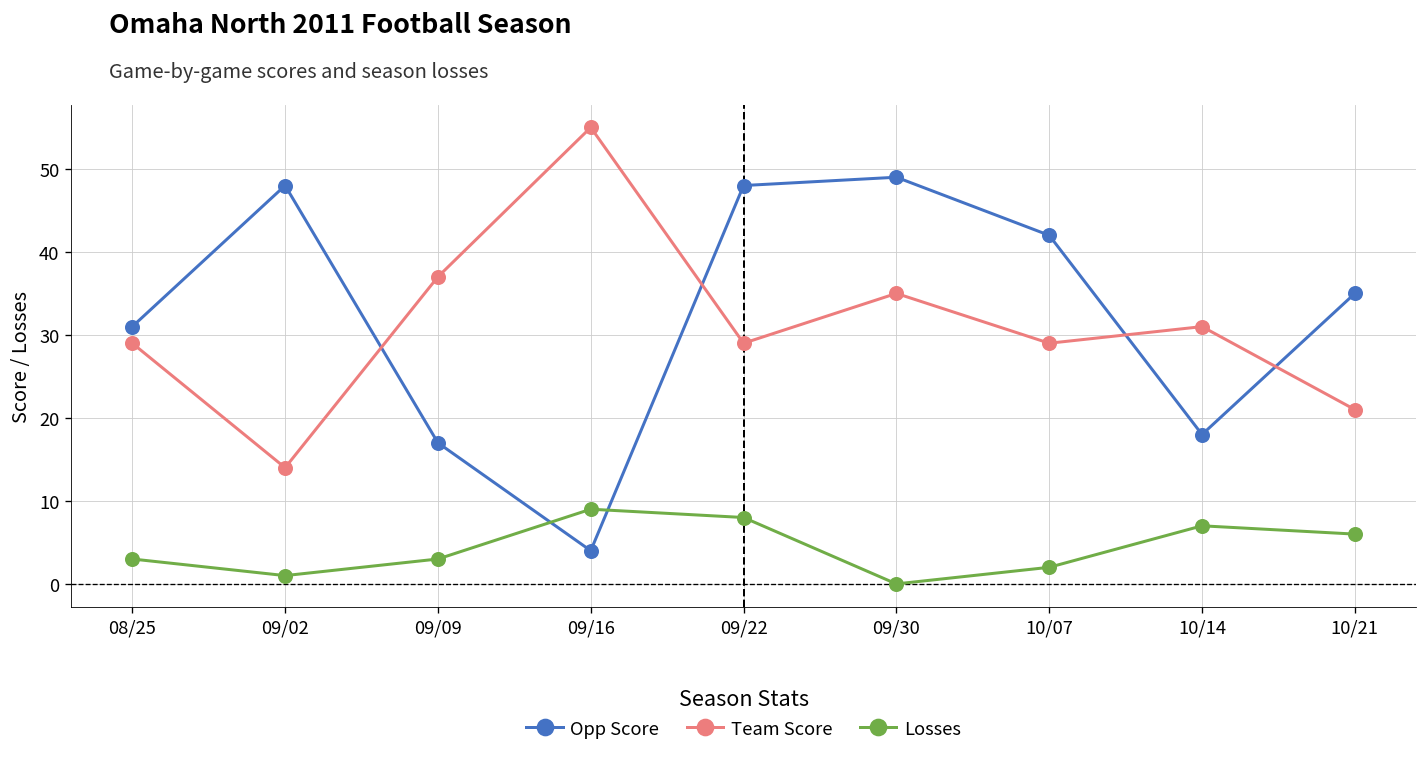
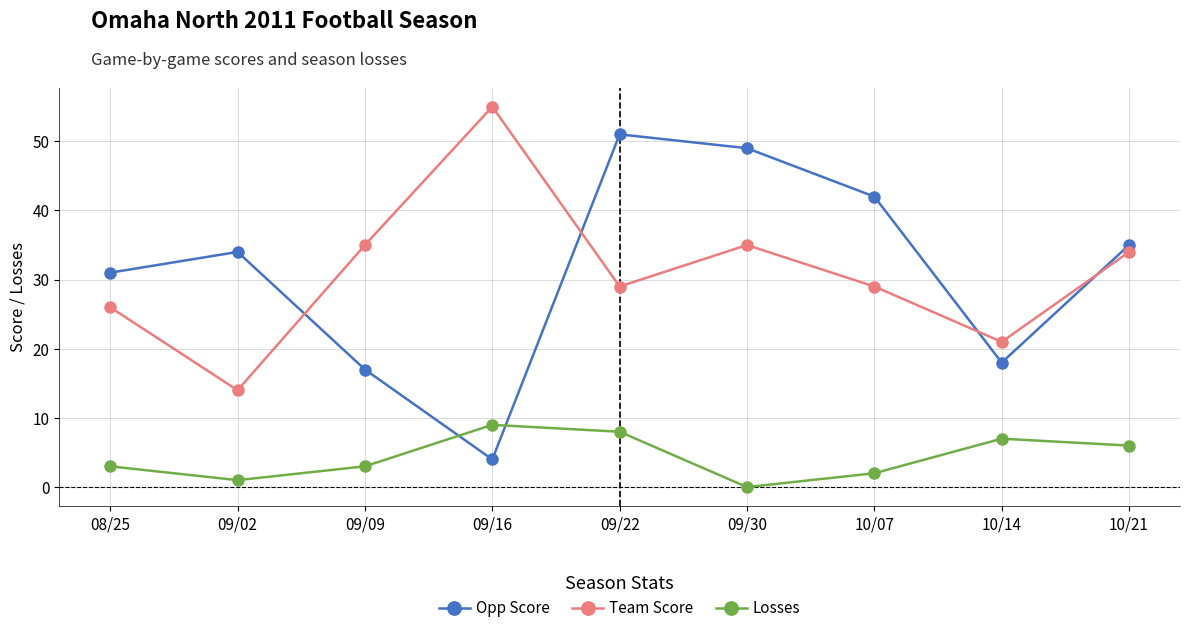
Team Score, 08/25: 29 -> 26
Opp Score, 09/02: 48 -> 34
Team Score, 09/09: 37 -> 35
Opp Score, 09/22: 48 -> 51
Team Score, 10/14: 31 -> 21
Team Score, 10/21: 21 -> 34
